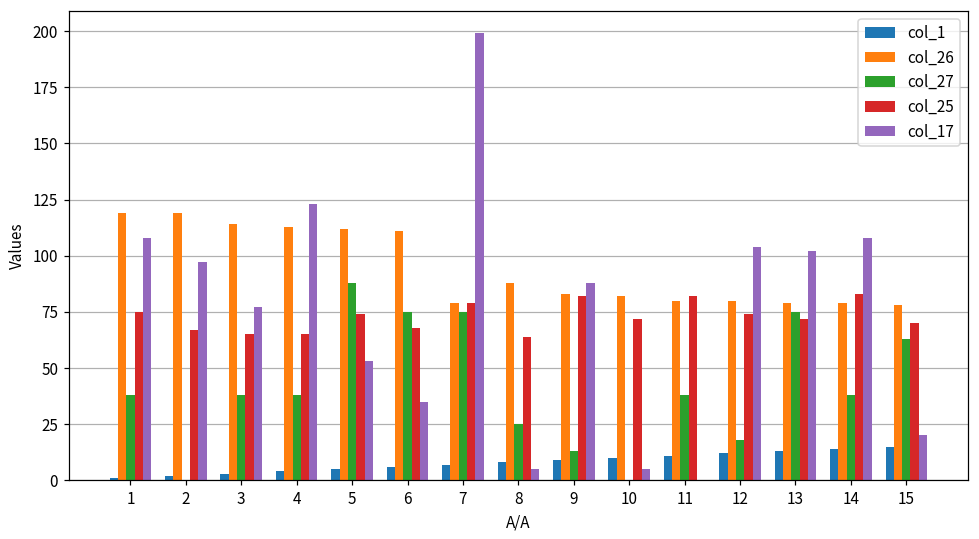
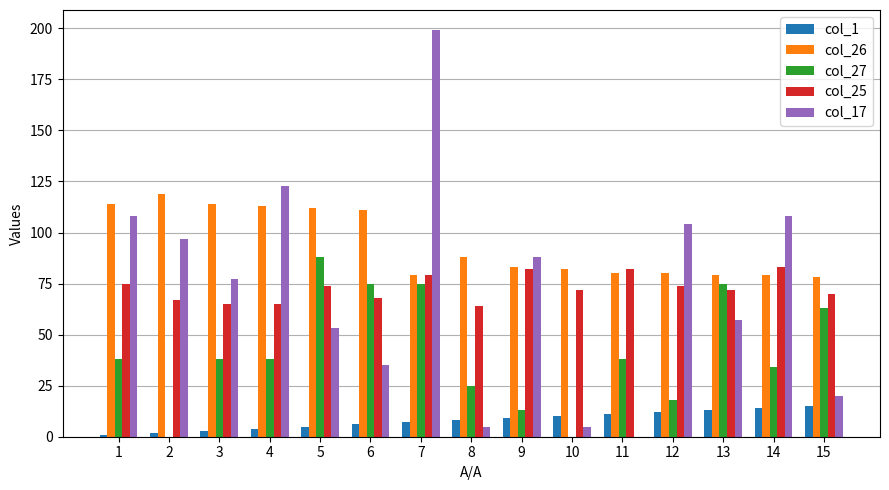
col_26, 1: 119 -> 114
col_17, 13: 102 -> 57
col_27, 14: 38 -> 34
